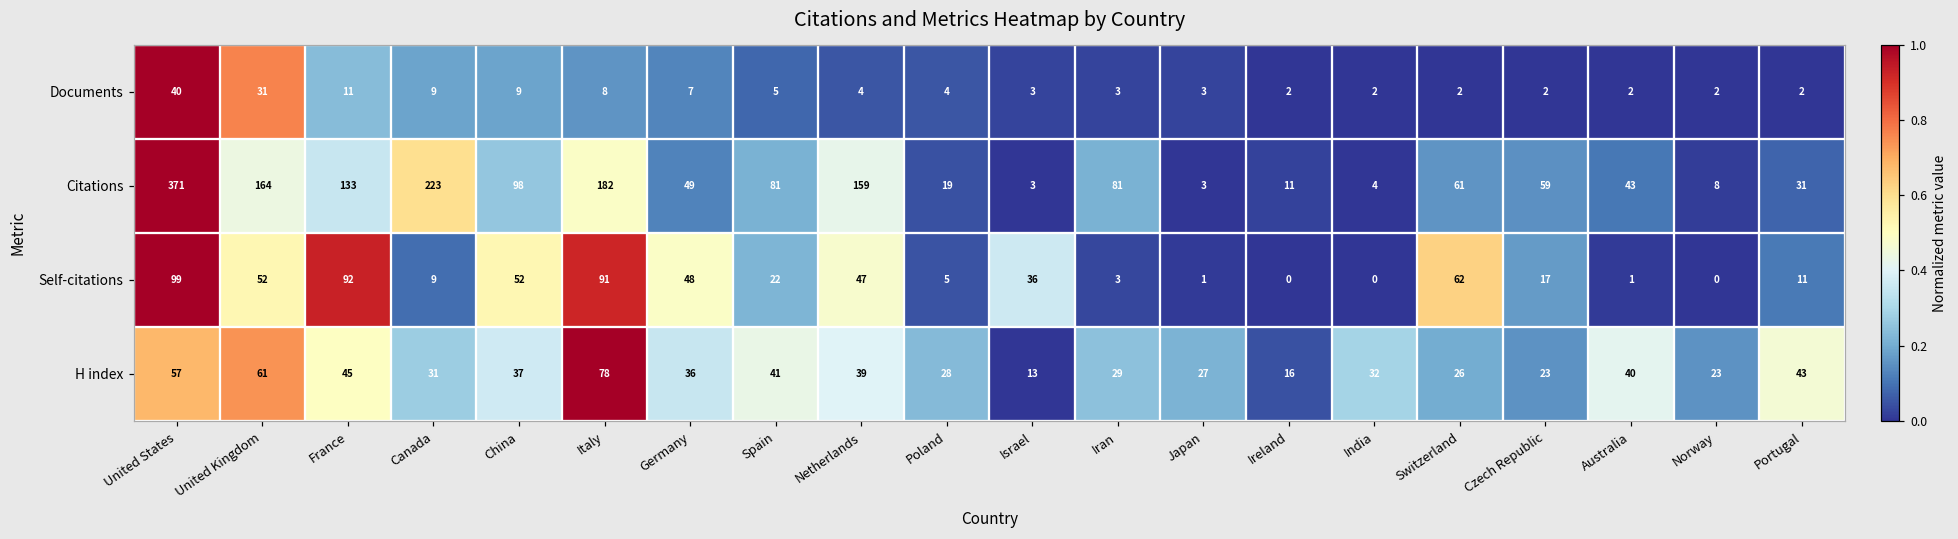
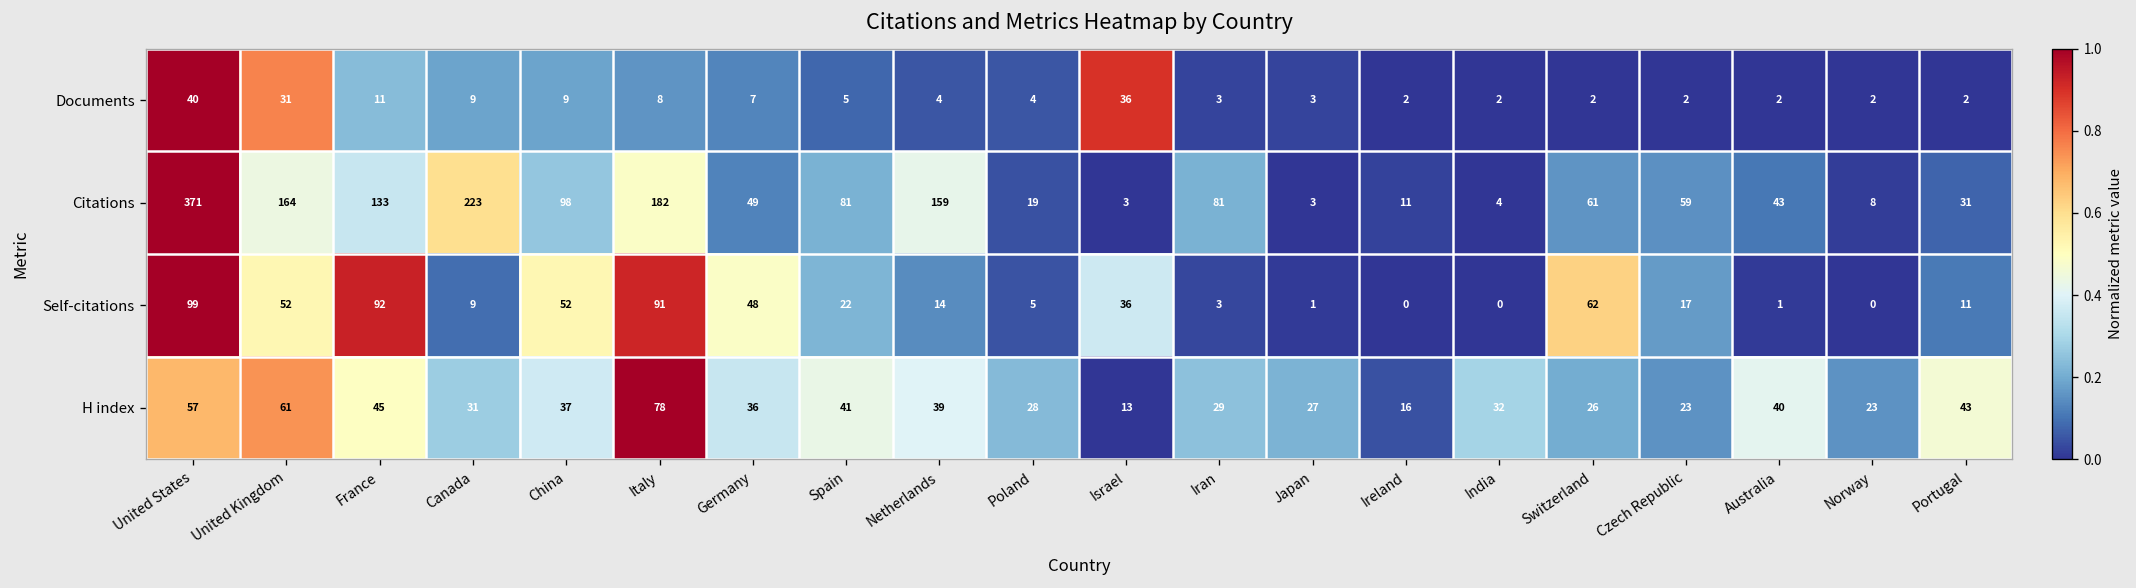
Documents, Israel: 3 -> 36
Self-citations, Netherlands: 47 -> 14
